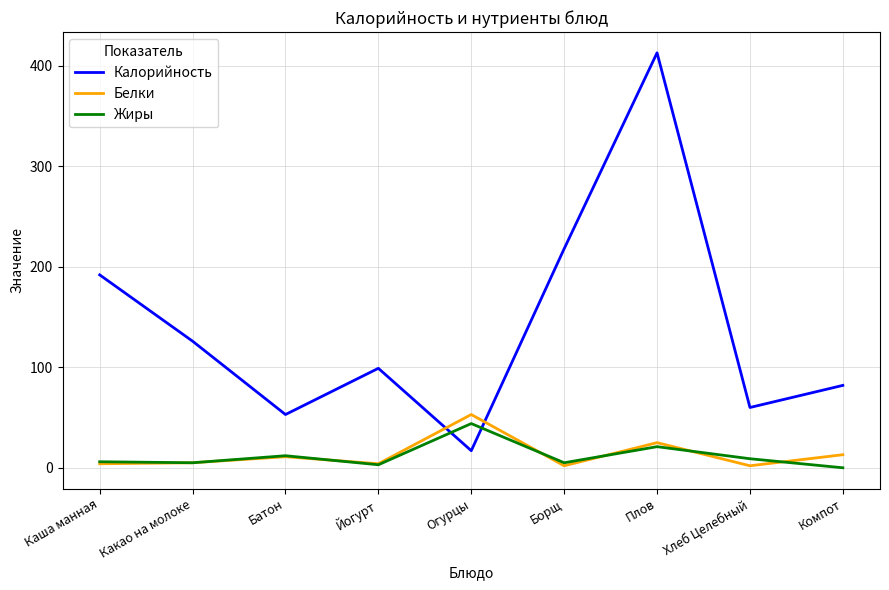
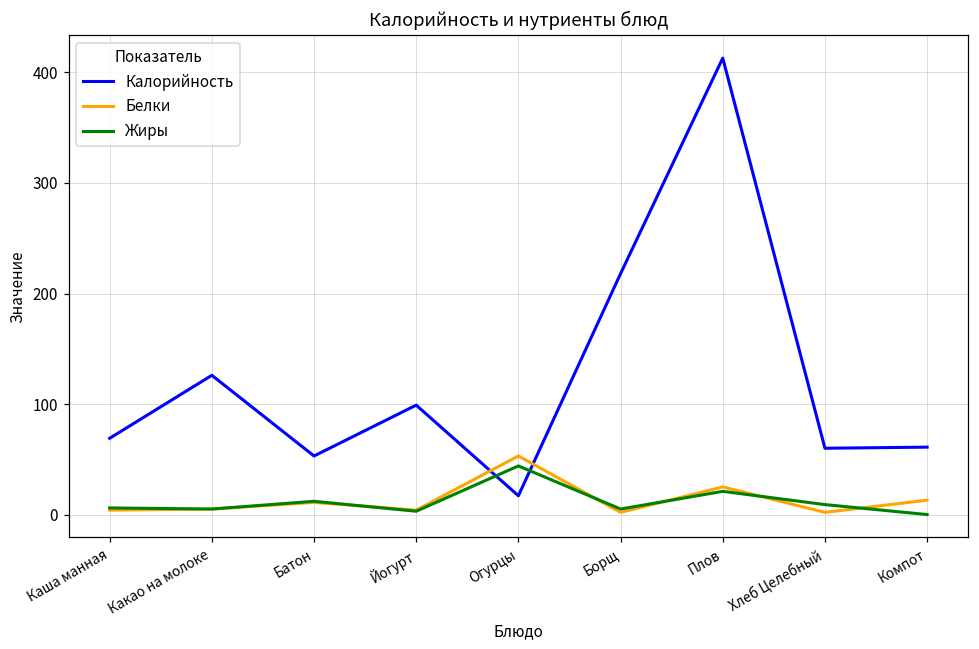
Калорийность, Каша манная: 192 -> 69
Калорийность, Компот: 82 -> 61
